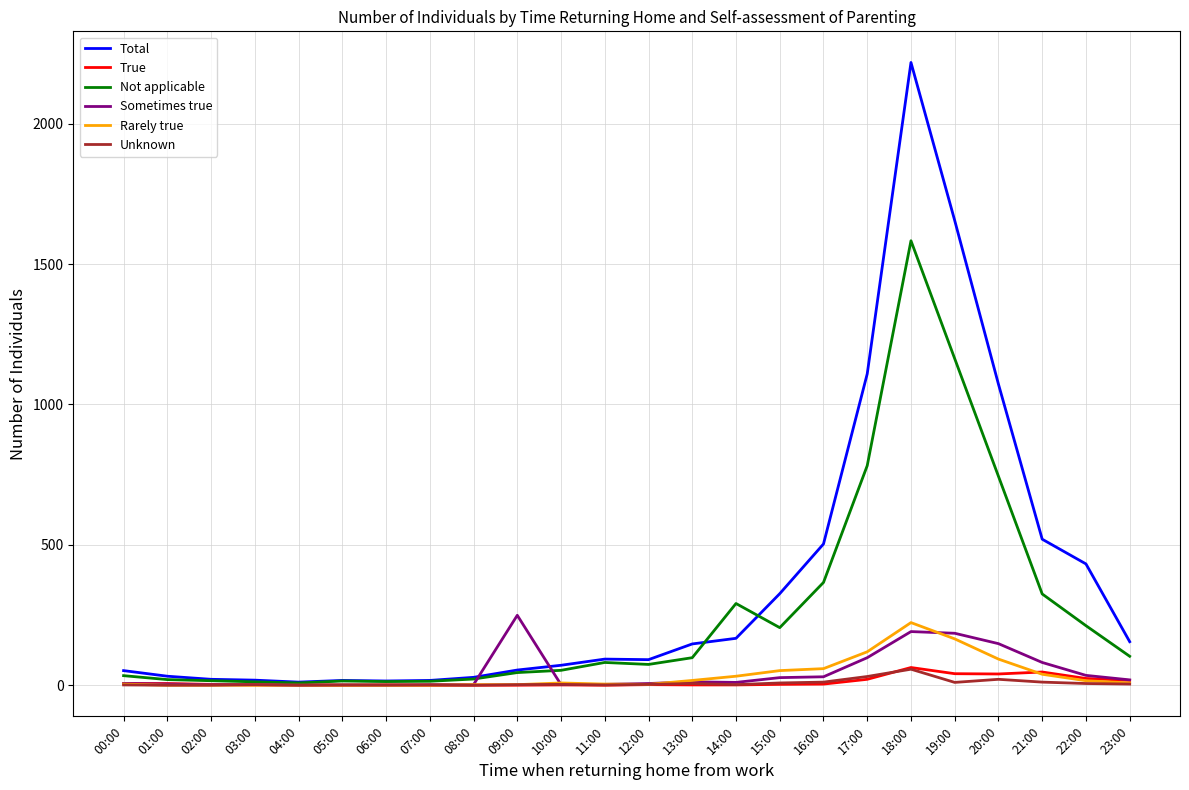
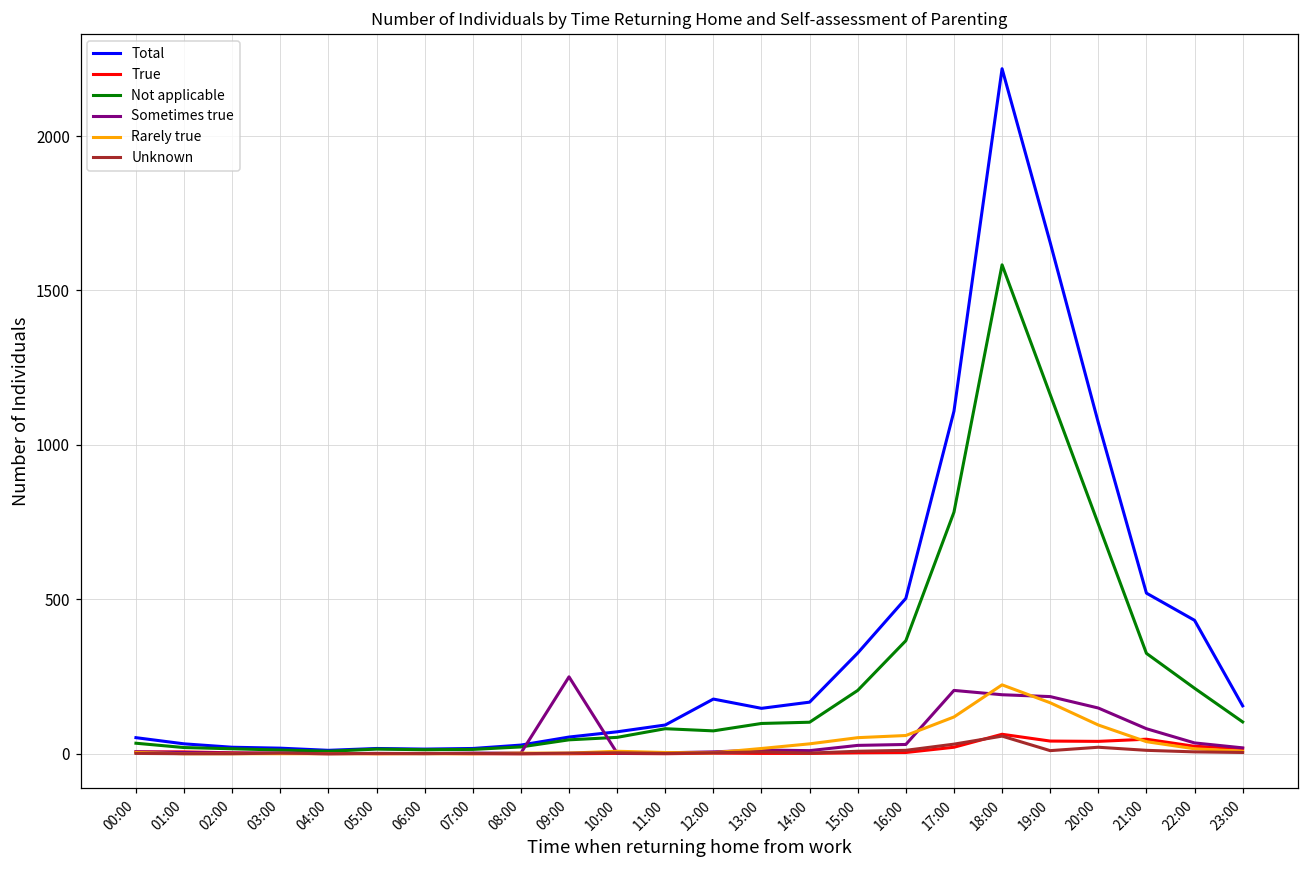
Total, 12:00: 90 -> 180
Not applicable, 14:00: 290 -> 100
Sometimes true, 17:00: 100 -> 210
